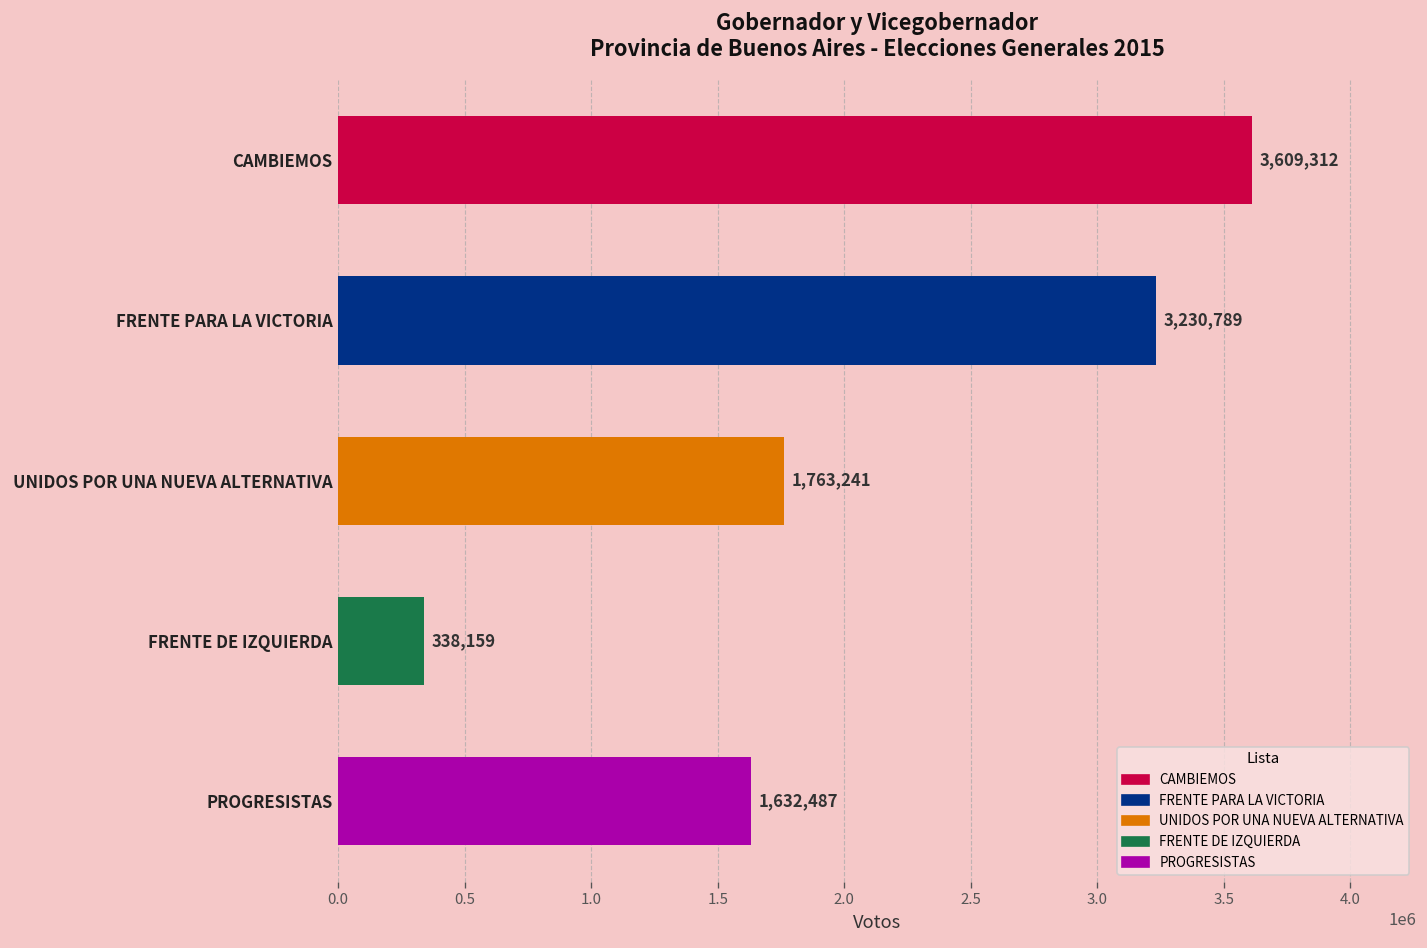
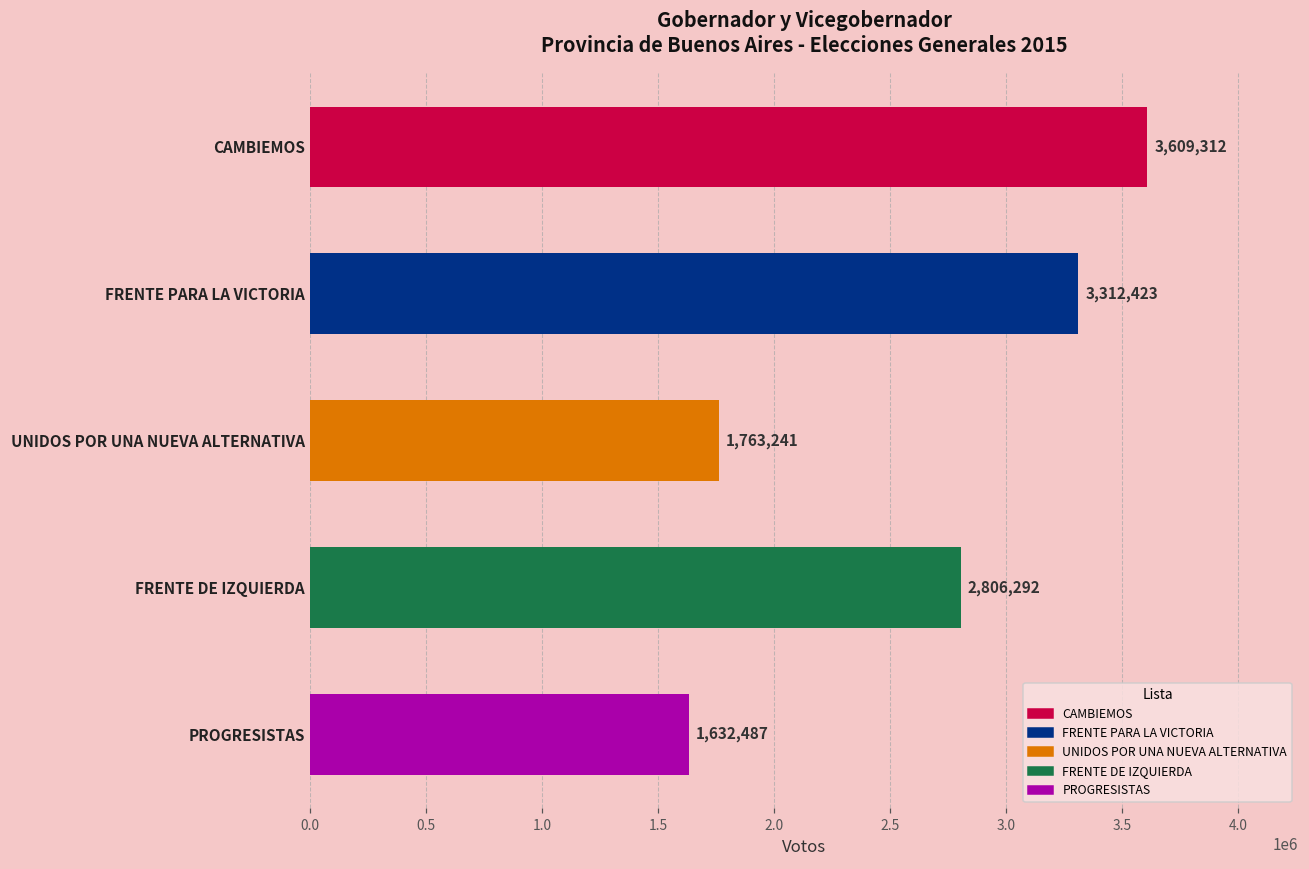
FRENTE PARA LA VICTORIA: 3,230,789 -> 3,312,423
FRENTE DE IZQUIERDA: 338,159 -> 2,806,292
